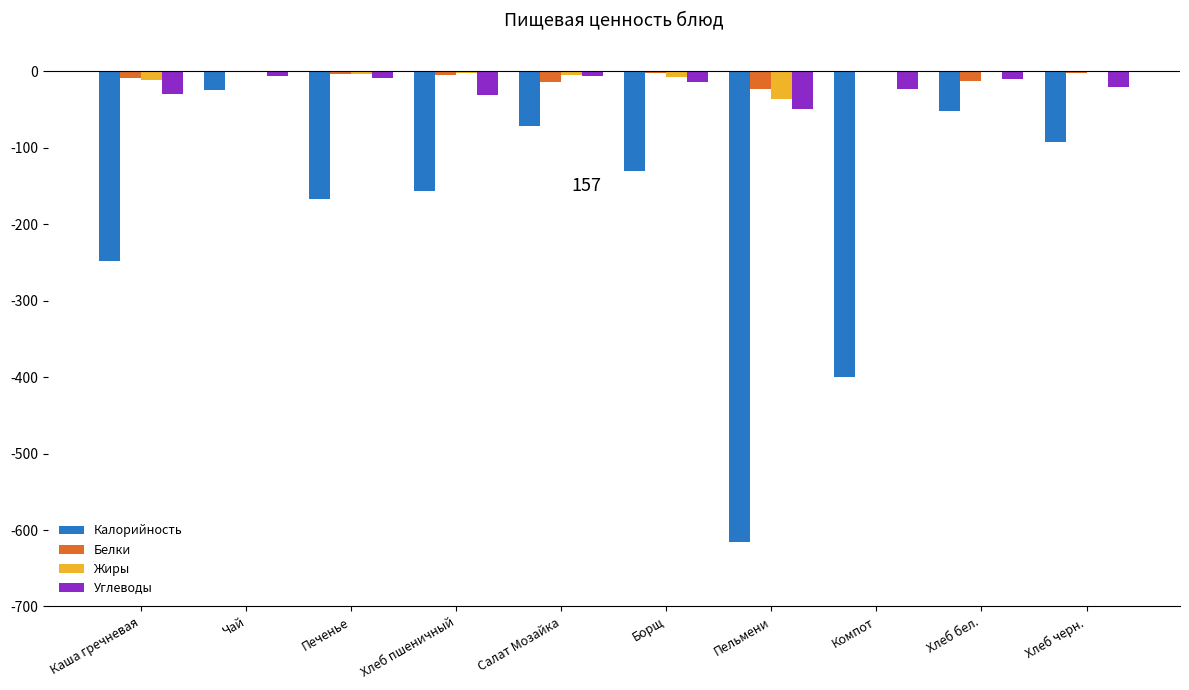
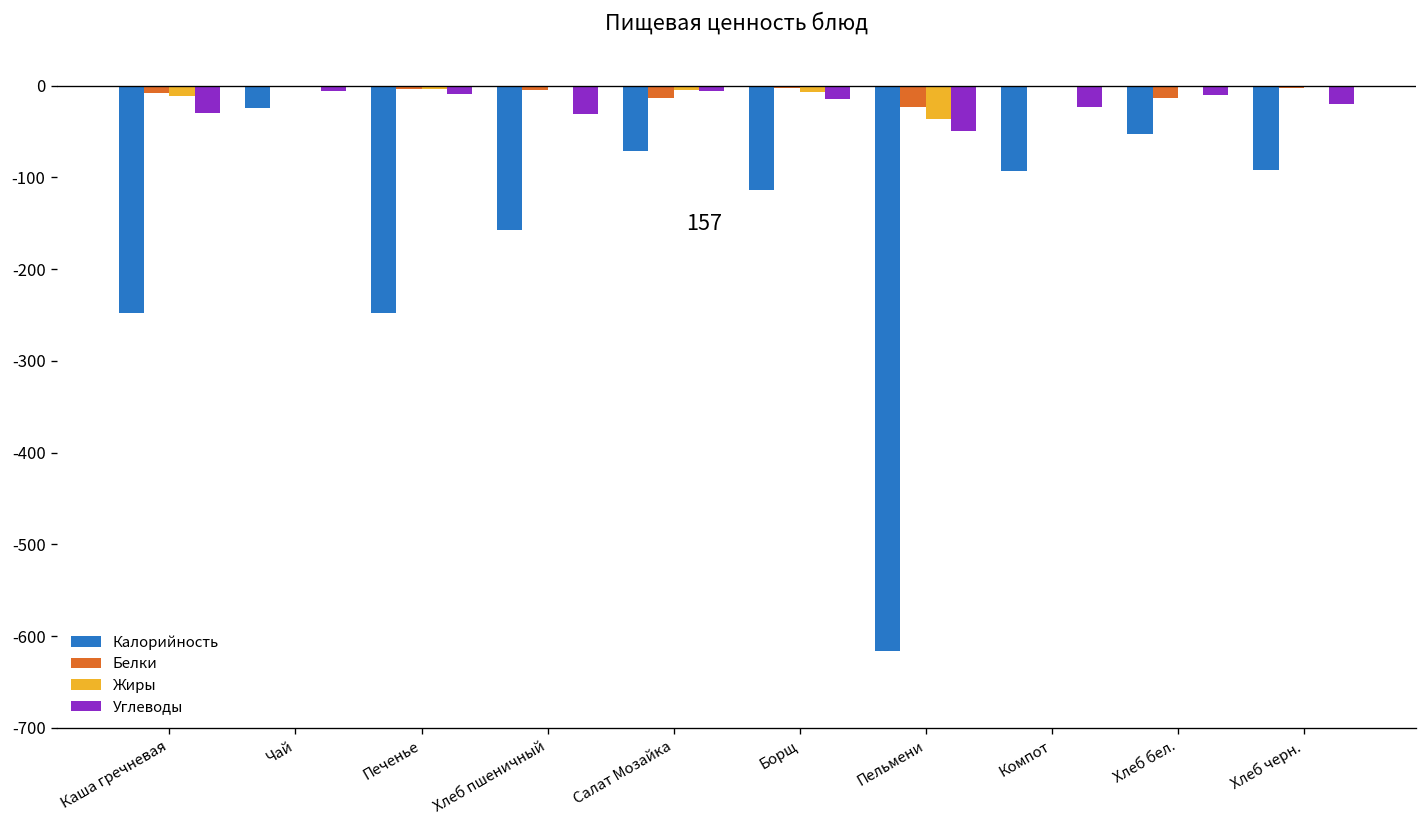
Калорийность, Печенье: -170 -> -250
Калорийность, Борщ: -130 -> -110
Калорийность, Компот: -400 -> -90
